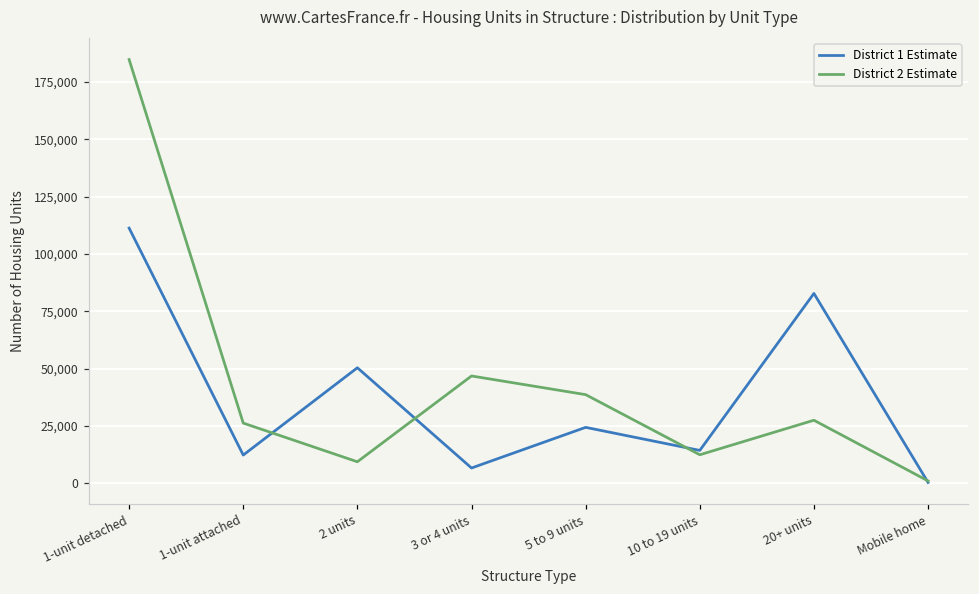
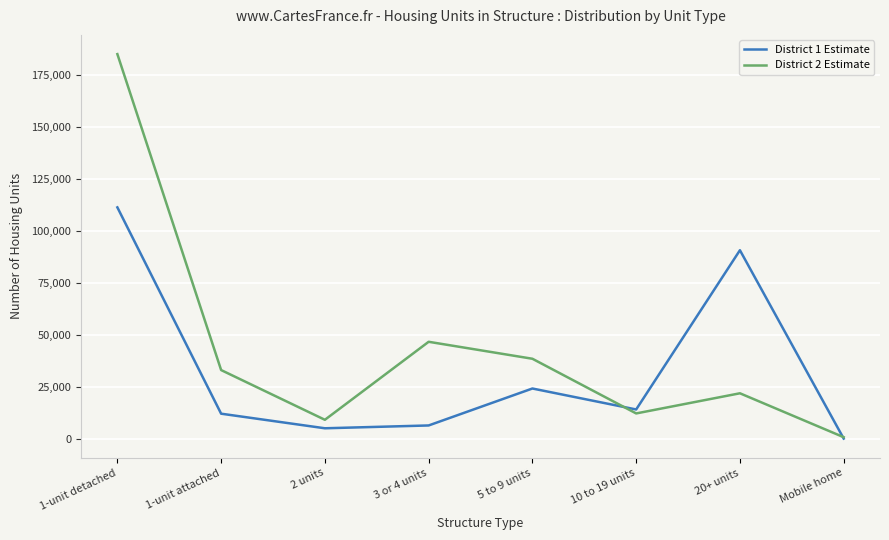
District 2 Estimate, 1-unit attached: 26,000 -> 33,000
District 1 Estimate, 2 units: 50,000 -> 5,000
District 1 Estimate, 20+ units: 83,000 -> 91,000
District 2 Estimate, 20+ units: 27,000 -> 22,000
